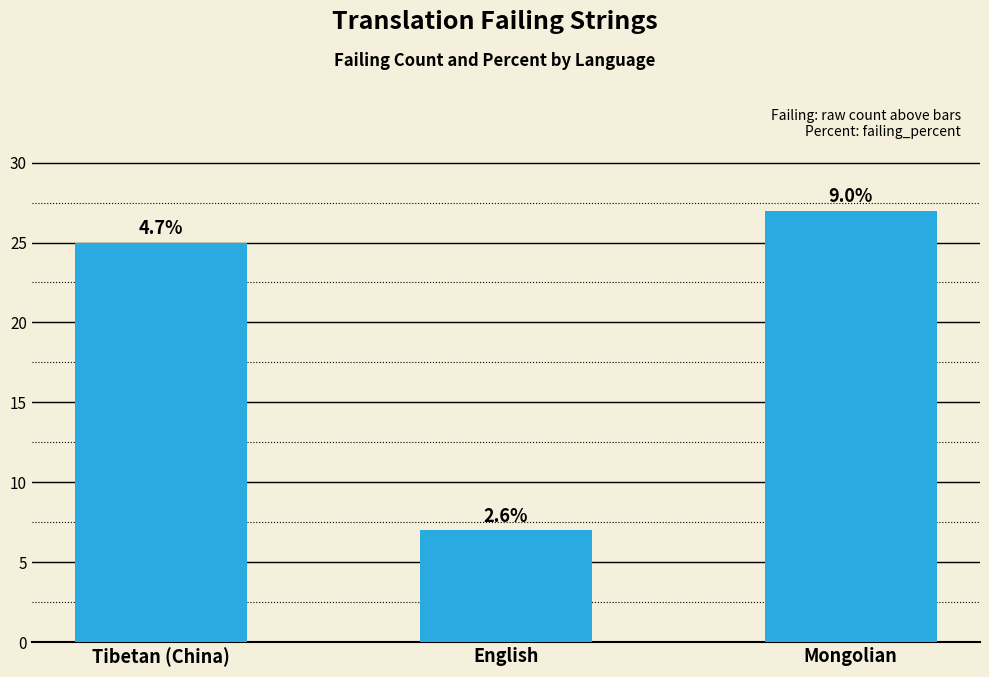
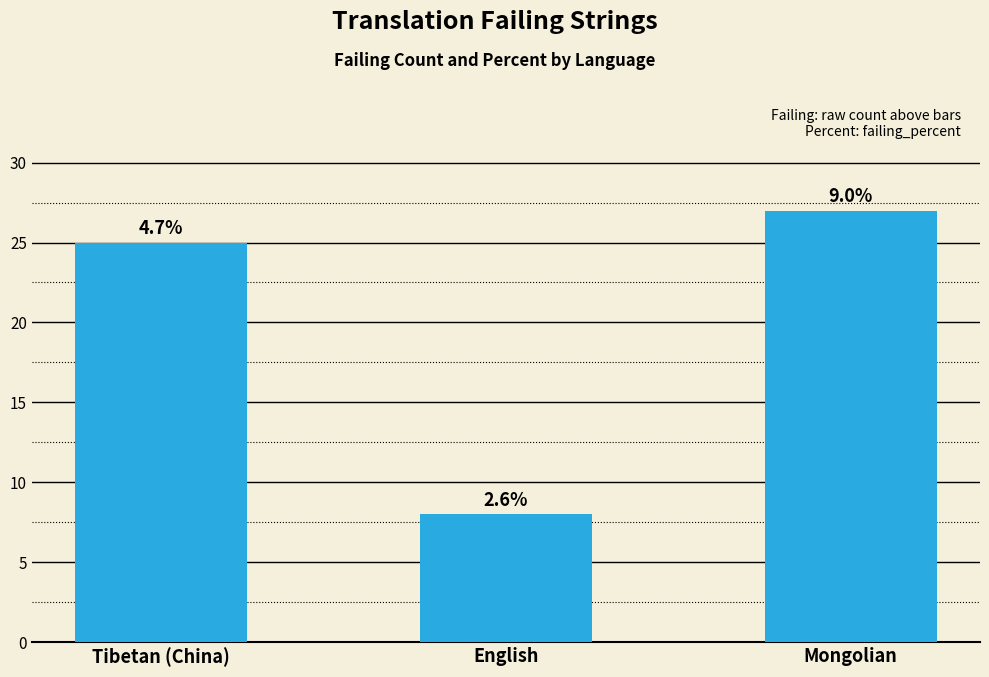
English: 7 -> 8
